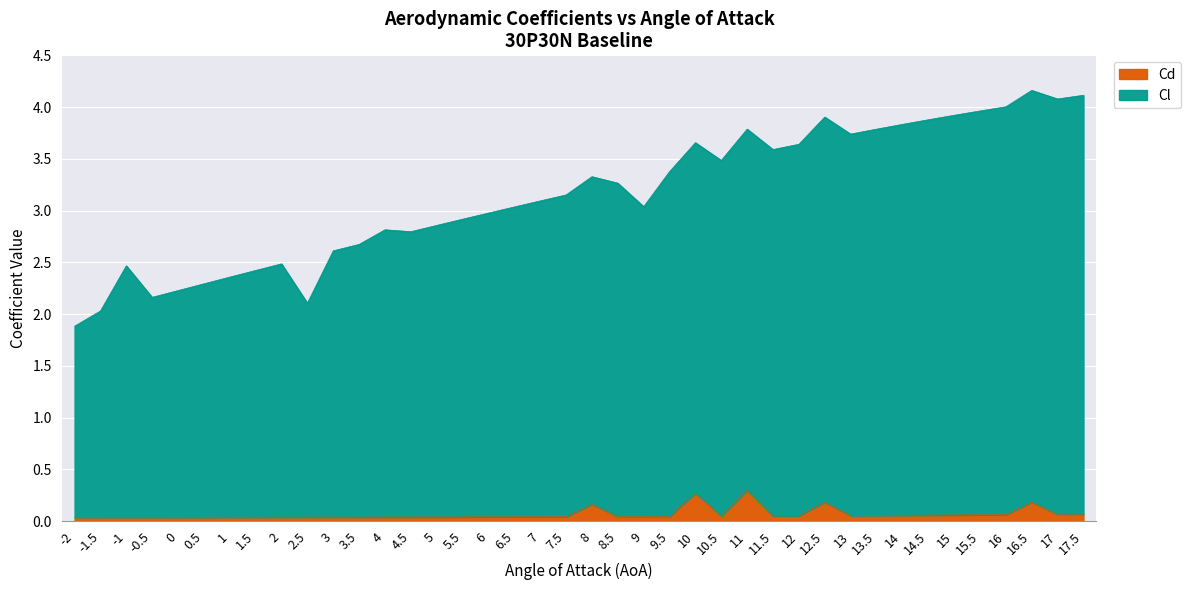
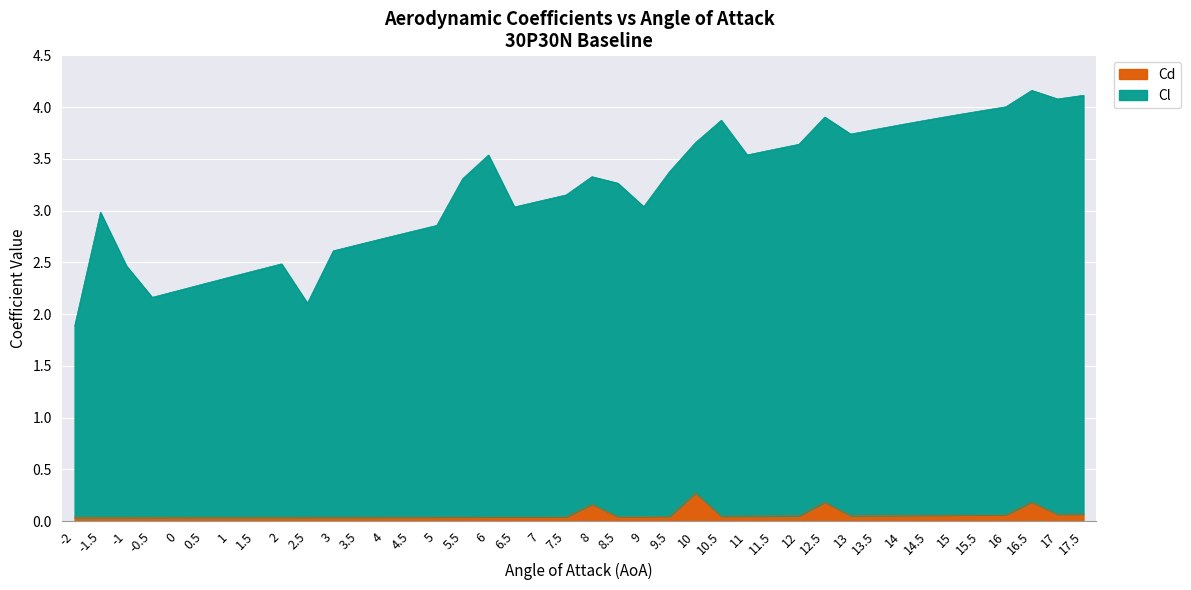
Cl, -1.5: 1.99 -> 2.95
Cl, 4: 2.78 -> 2.70
Cl, 5.5: 2.88 -> 3.27
Cl, 6: 2.94 -> 3.50
Cl, 10.5: 3.44 -> 3.83
Cd, 11: 0.30 -> 0.05
